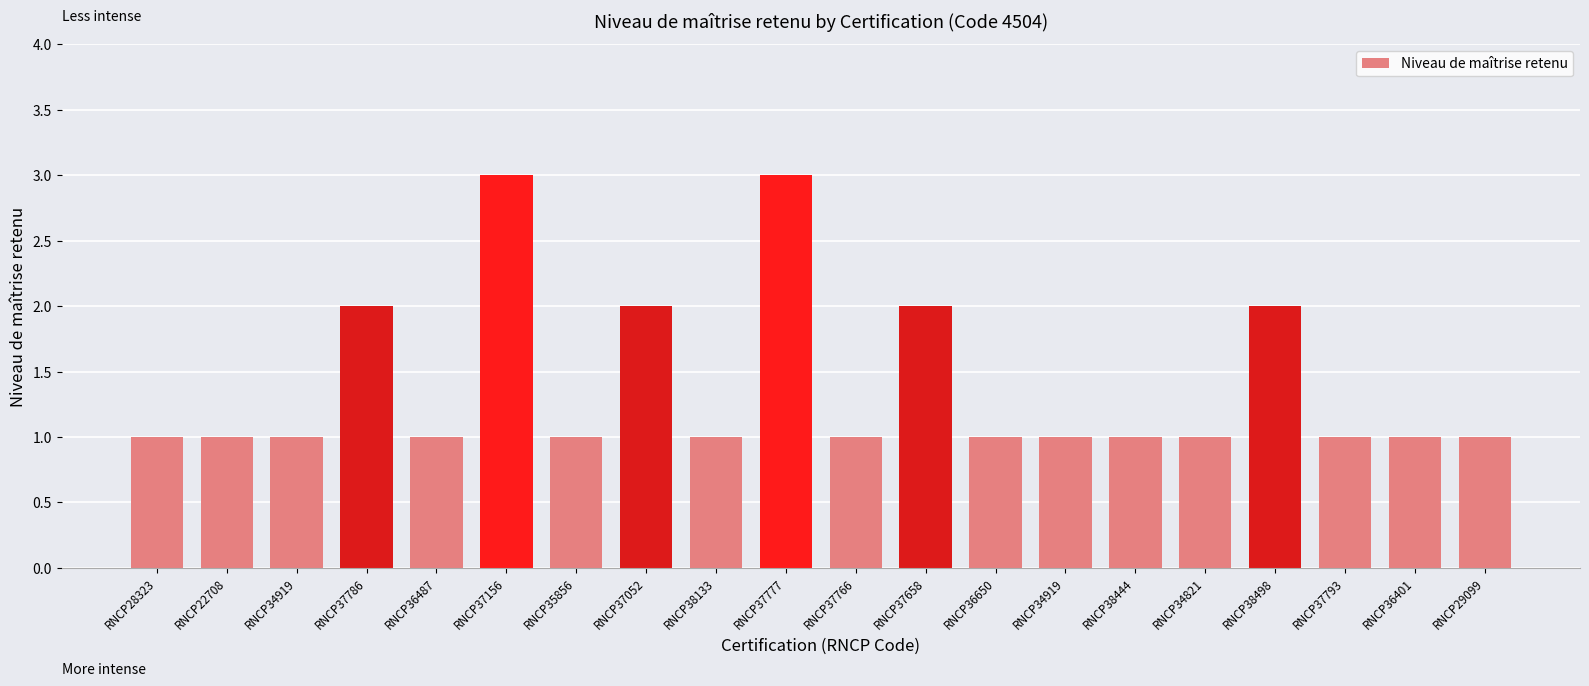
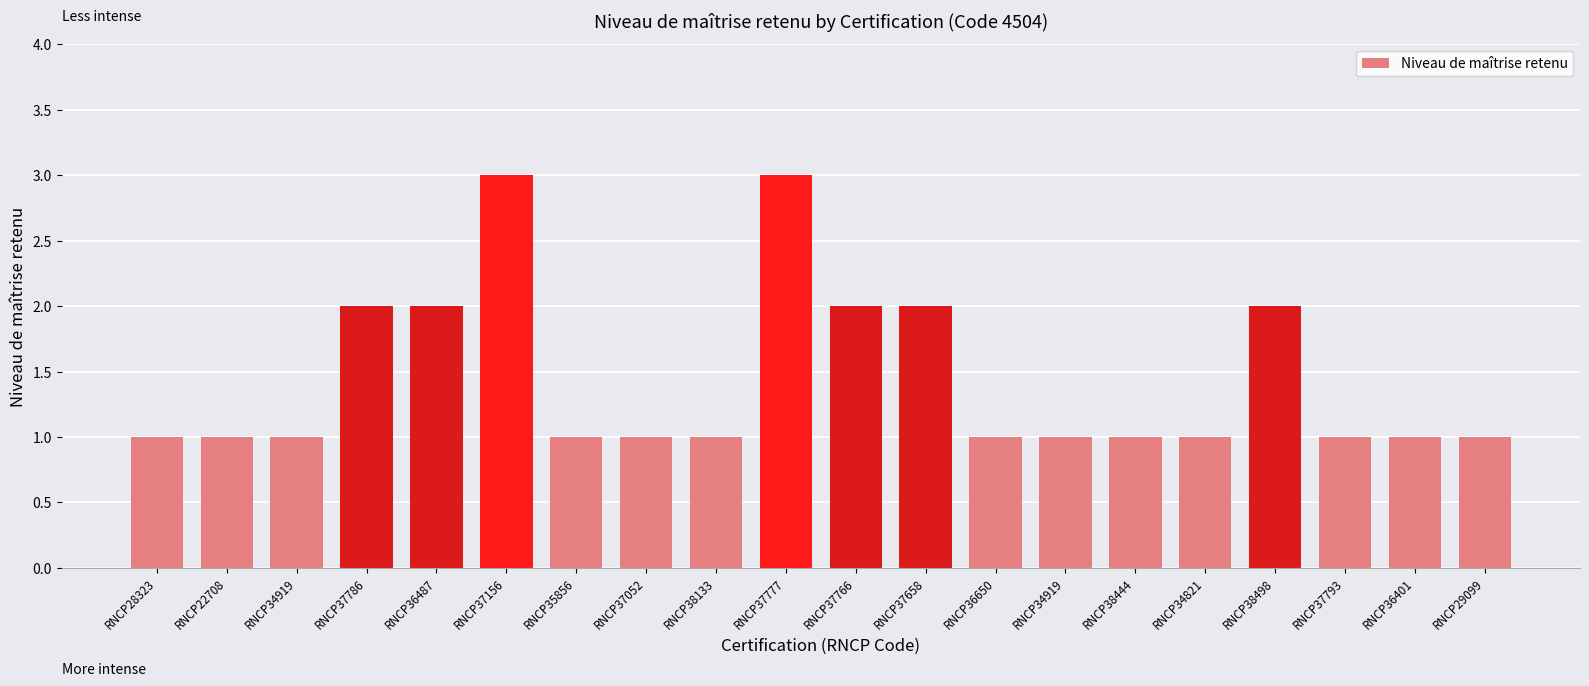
RNCP36487: 1 -> 2
RNCP37052: 2 -> 1
RNCP37766: 1 -> 2
